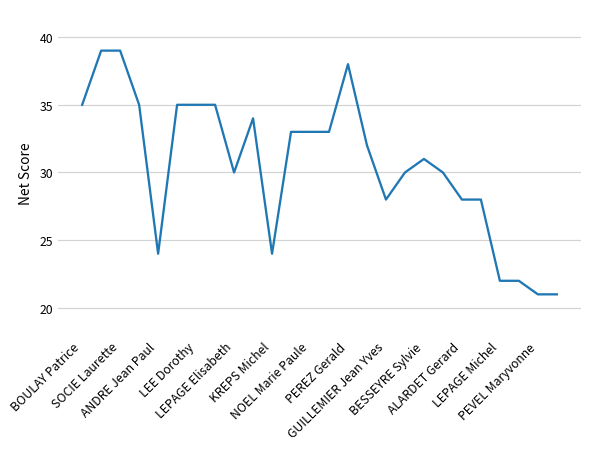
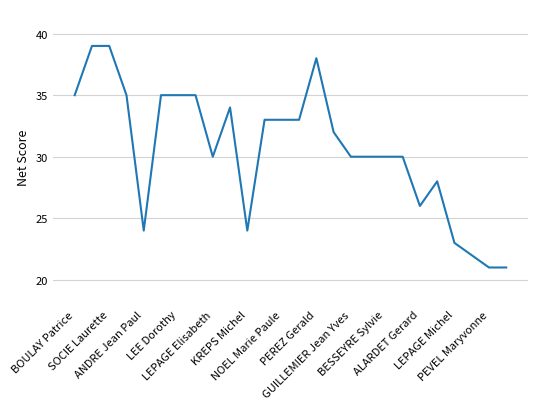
GUILLEMIER Jean Yves: 28 -> 30
BESSEYRE Sylvie: 31 -> 30
ALARDET Gerard: 28 -> 26
LEPAGE Michel: 22 -> 23
